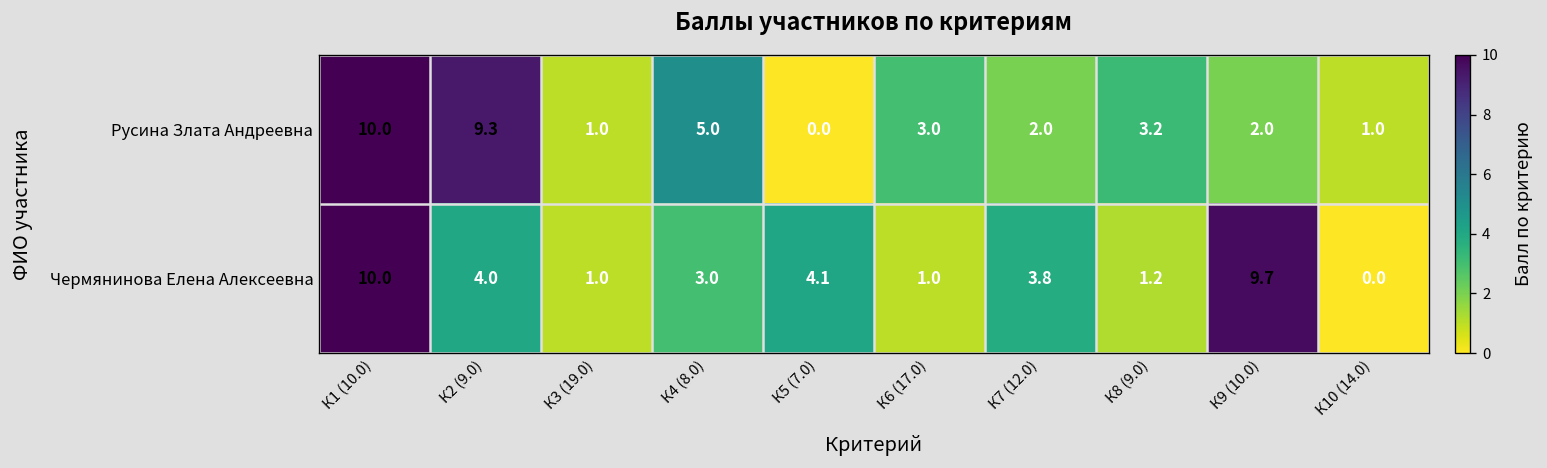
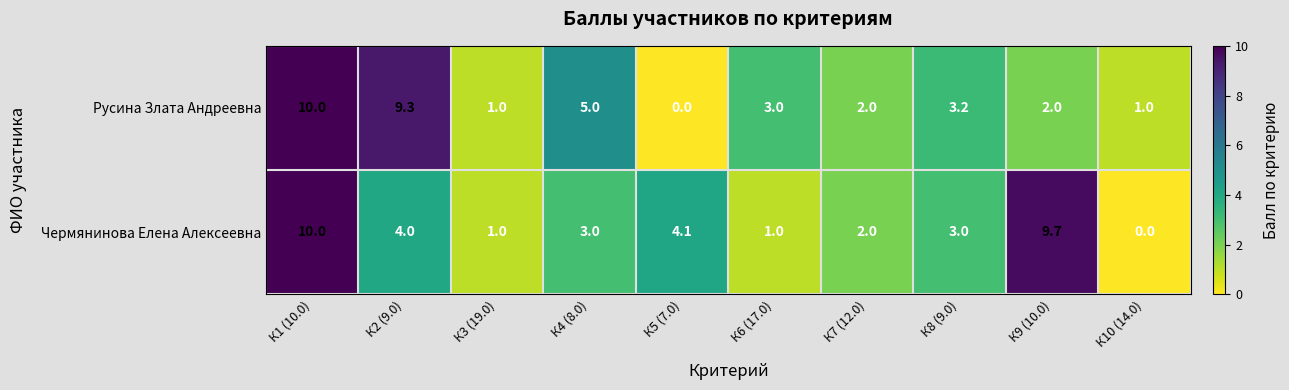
Чермянинова Елена Алексеевна, К7 (12.0): 3.8 -> 2.0
Чермянинова Елена Алексеевна, К8 (9.0): 1.2 -> 3.0
